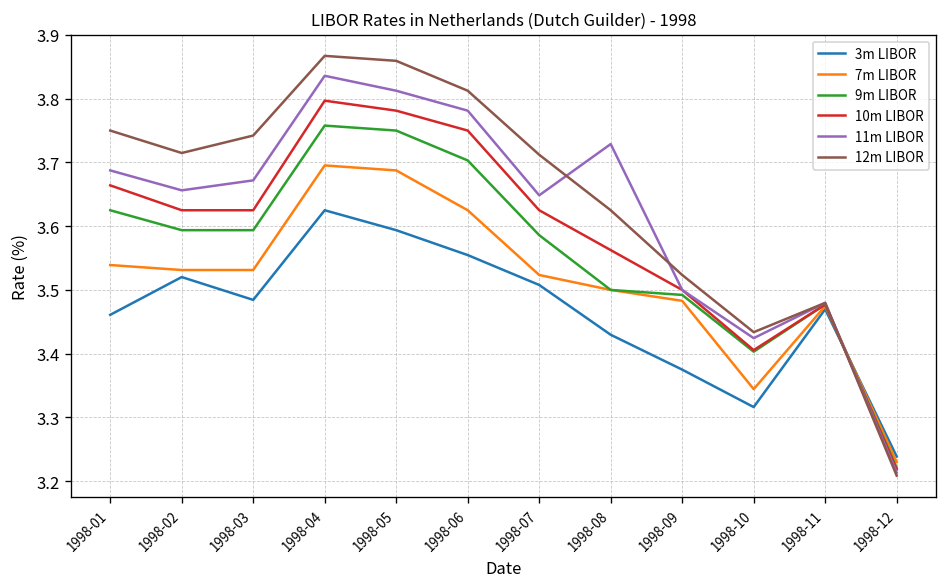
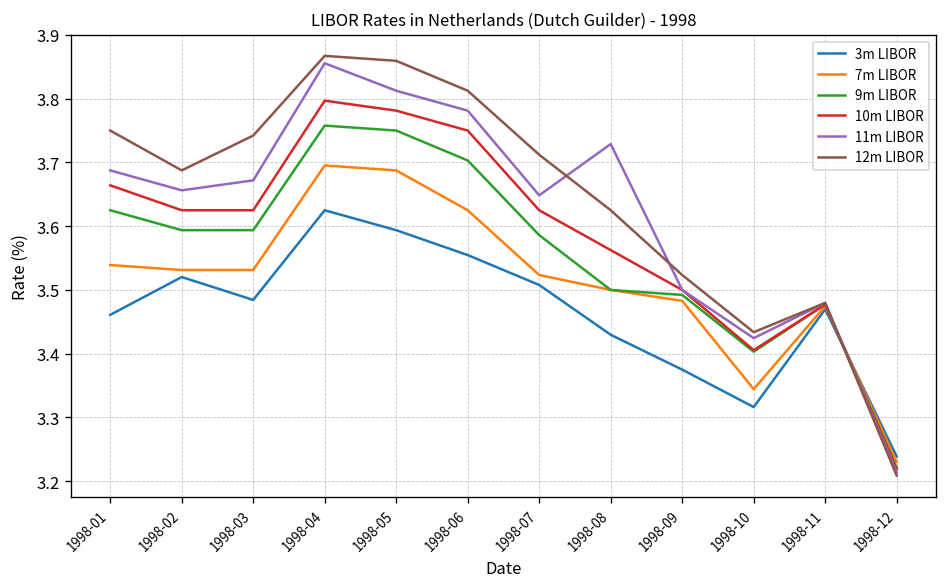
12m LIBOR, 1998-02: 3.71 -> 3.69
11m LIBOR, 1998-04: 3.84 -> 3.86
